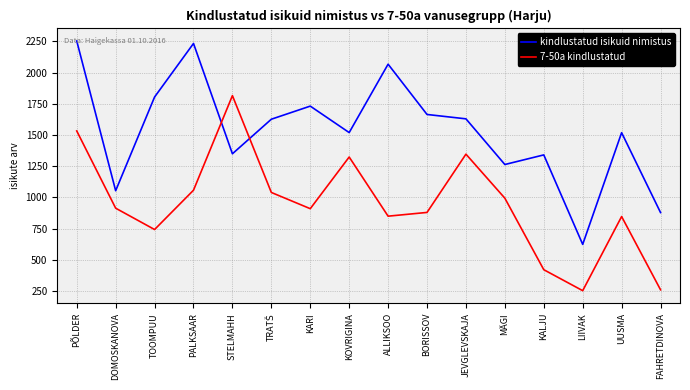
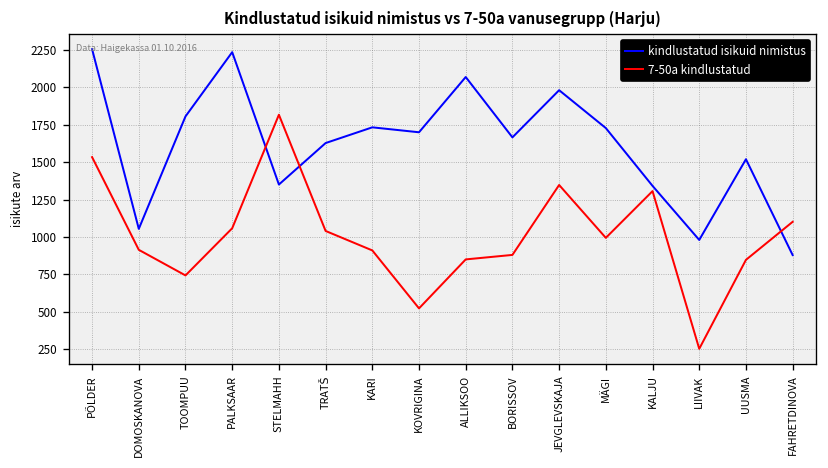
kindlustatud isikuid nimistus, KOVRIGINA: 1520 -> 1700
7-50a kindlustatud, KOVRIGINA: 1320 -> 520
kindlustatud isikuid nimistus, JEVGLEVSKAJA: 1630 -> 1980
kindlustatud isikuid nimistus, MÄGI: 1260 -> 1730
7-50a kindlustatud, KALJU: 420 -> 1310
kindlustatud isikuid nimistus, LIIVAK: 620 -> 980
7-50a kindlustatud, FAHRETDINOVA: 260 -> 1100
